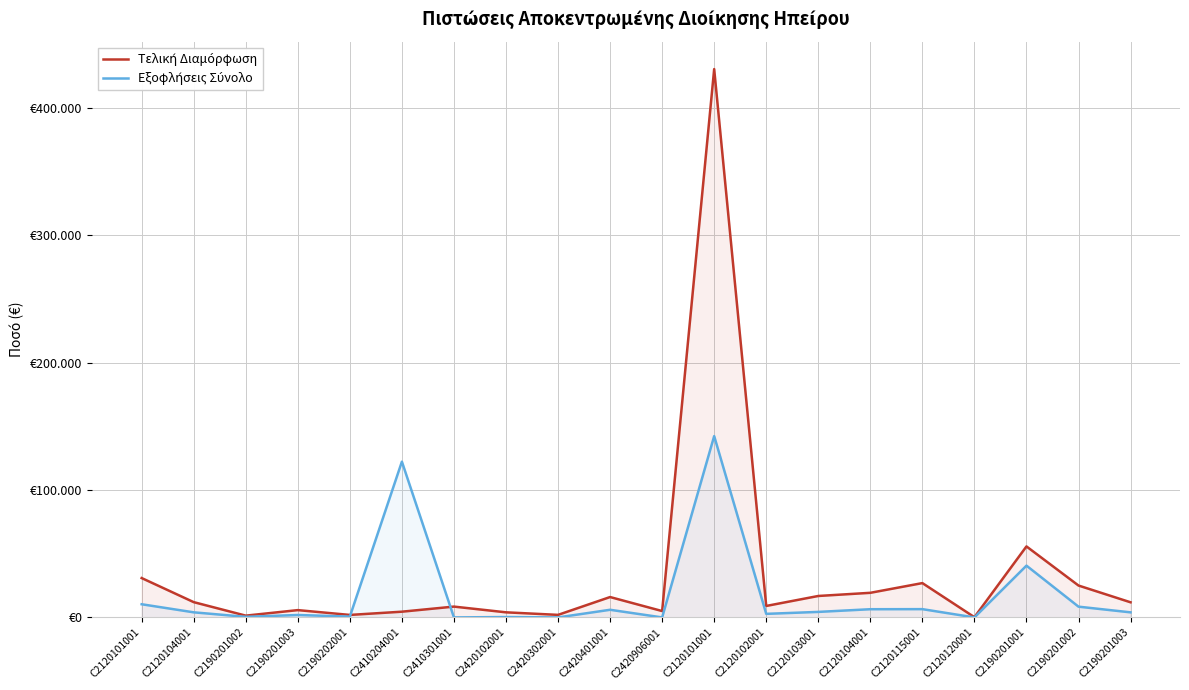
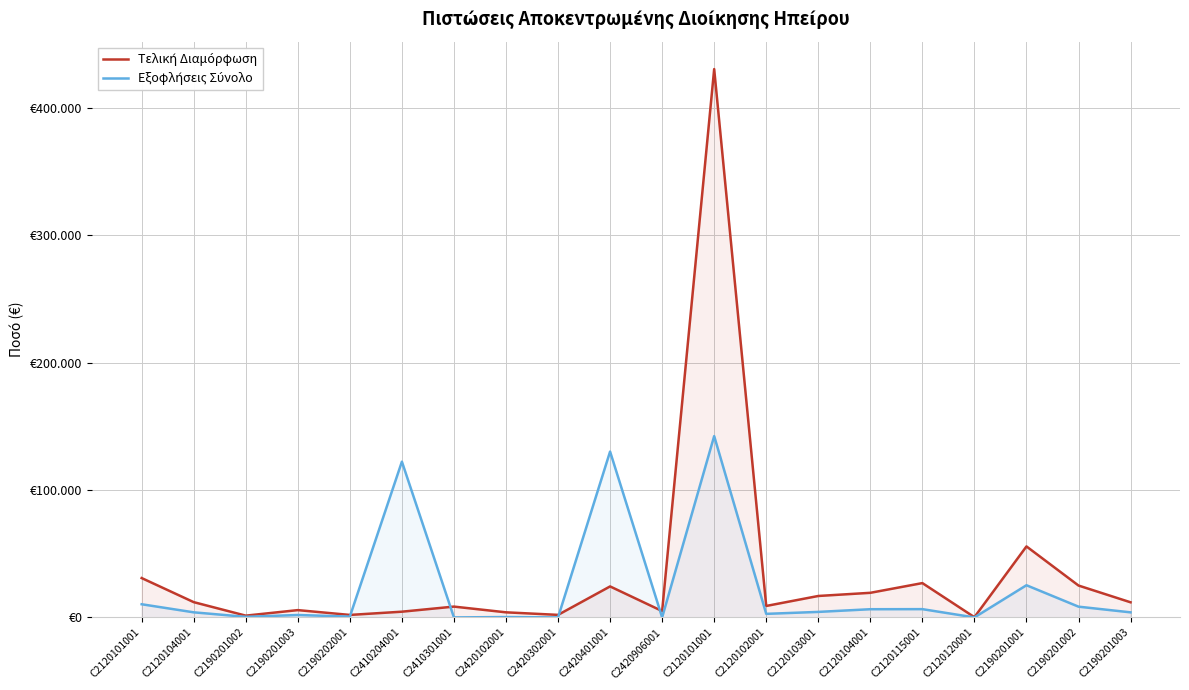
Τελική Διαμόρφωση, C2420401001: €16 -> €24
Εξοφλήσεις Σύνολο, C2420401001: €6 -> €130
Εξοφλήσεις Σύνολο, C2190201001: €41 -> €25
